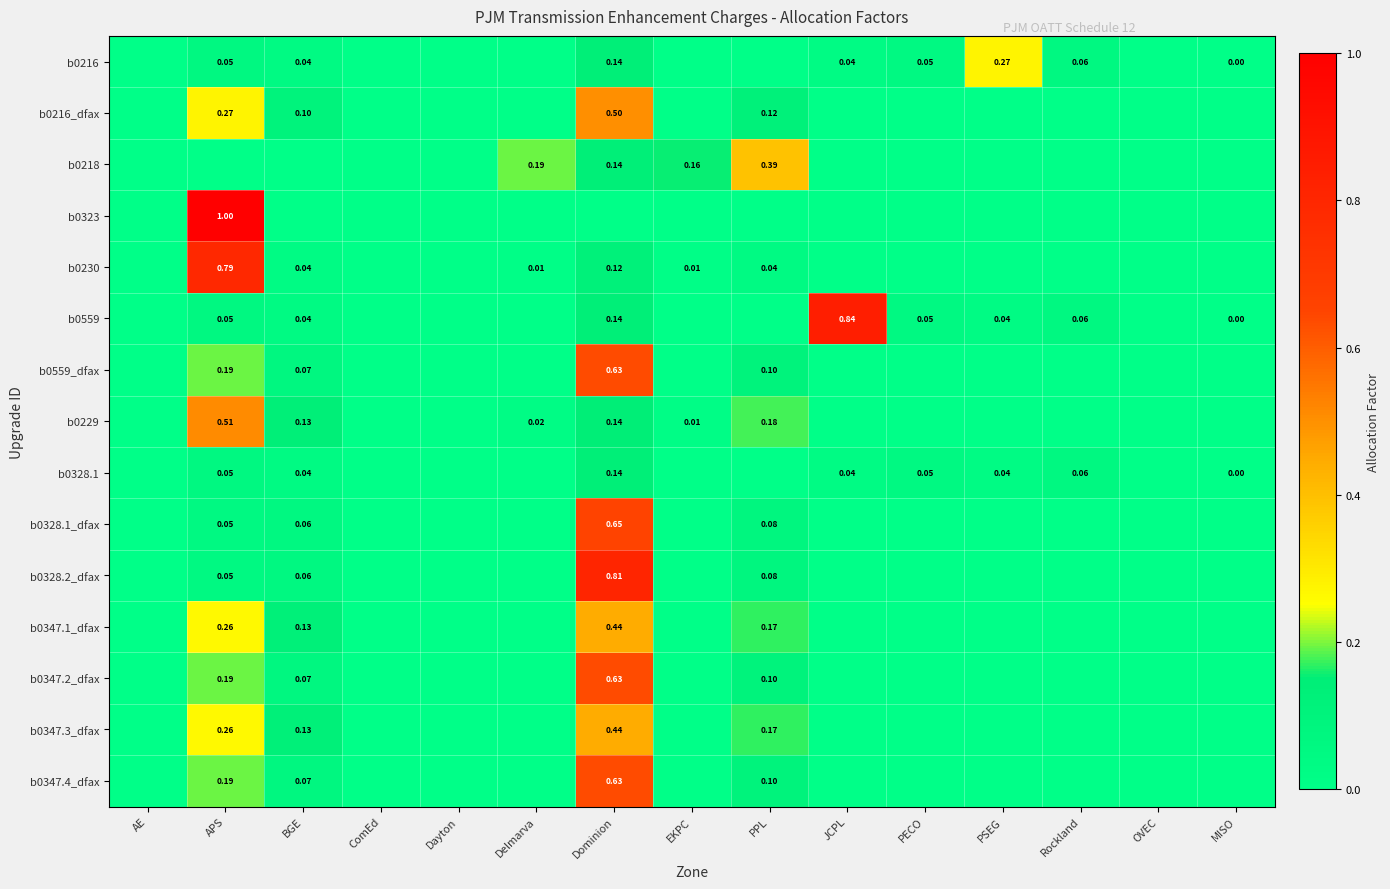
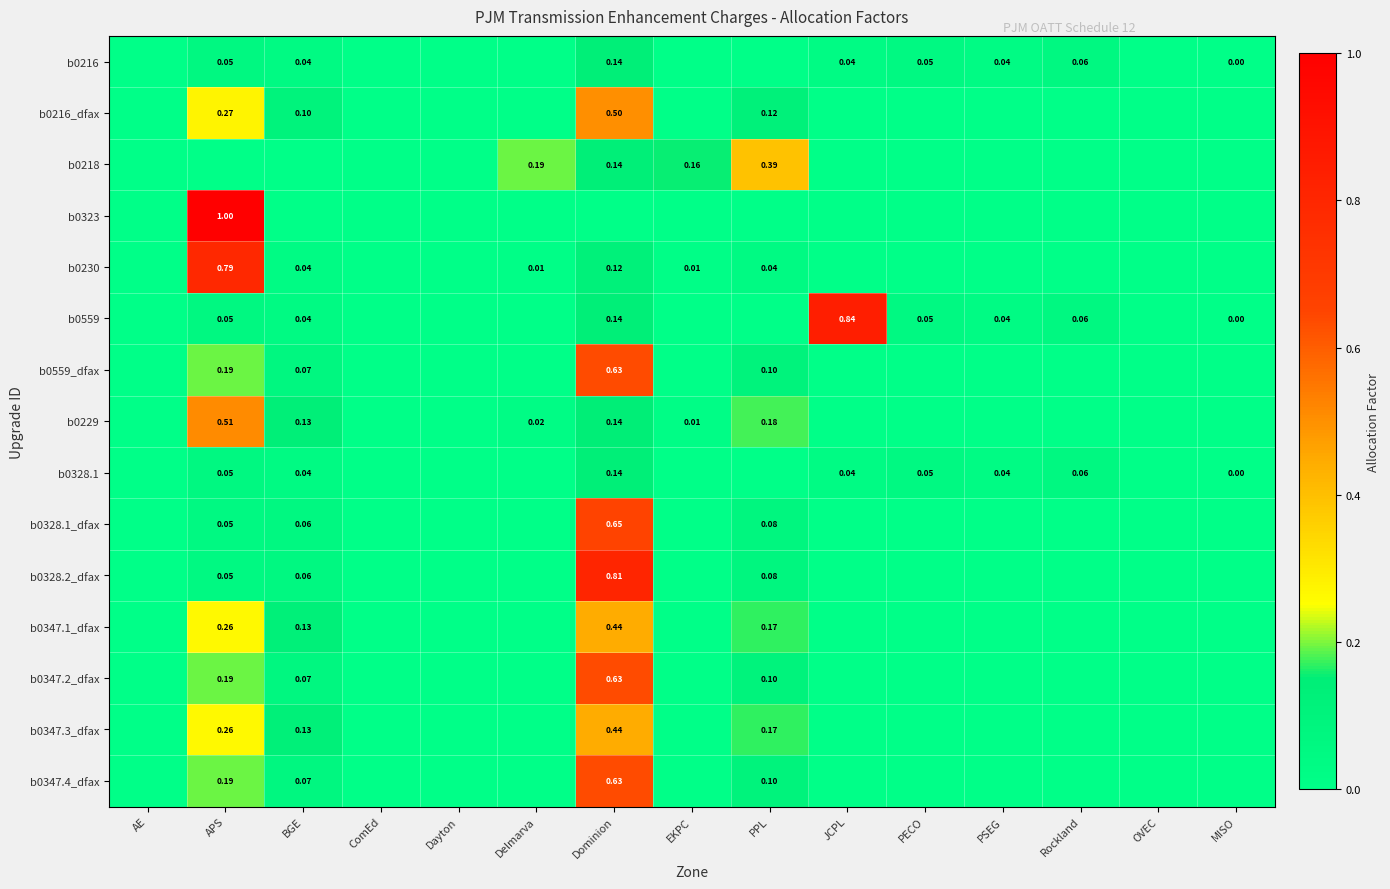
b0216, PSEG: 0.27 -> 0.04
